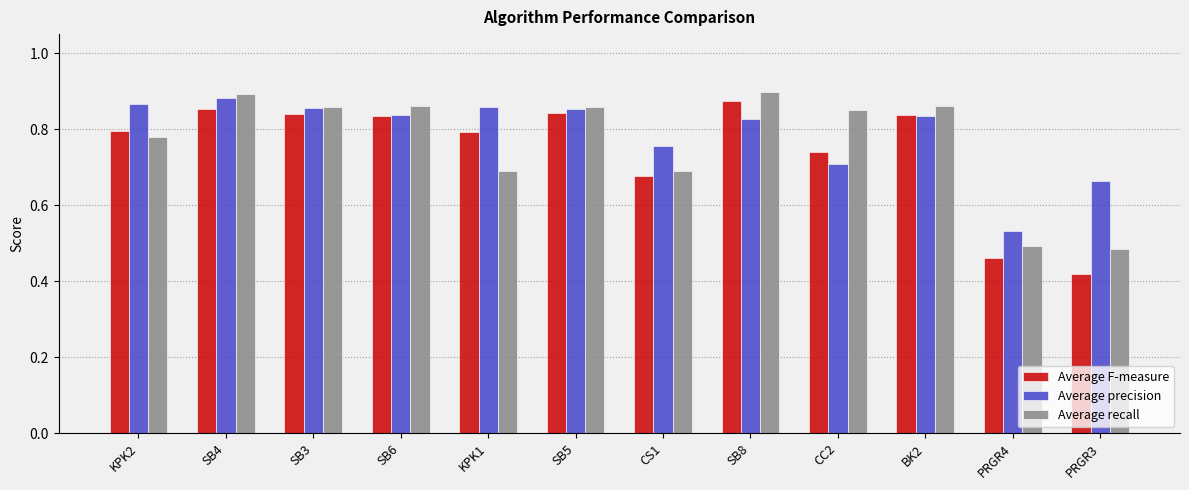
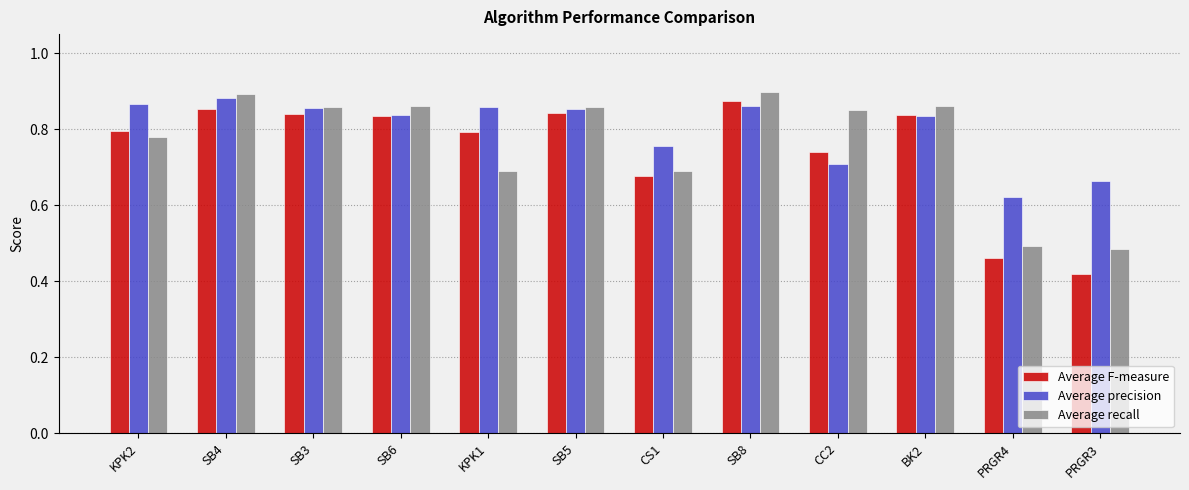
Average precision, SB8: 0.83 -> 0.86
Average precision, PRGR4: 0.53 -> 0.62
